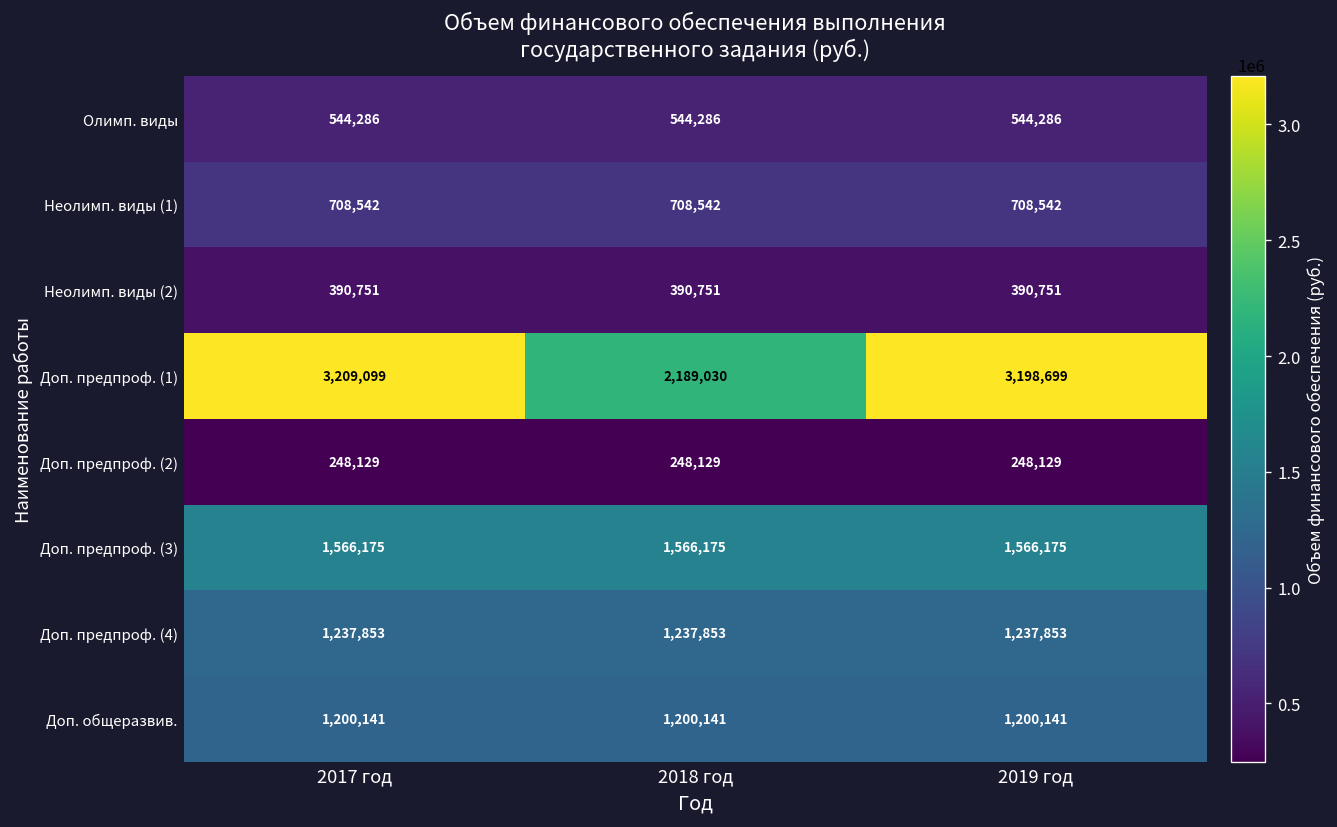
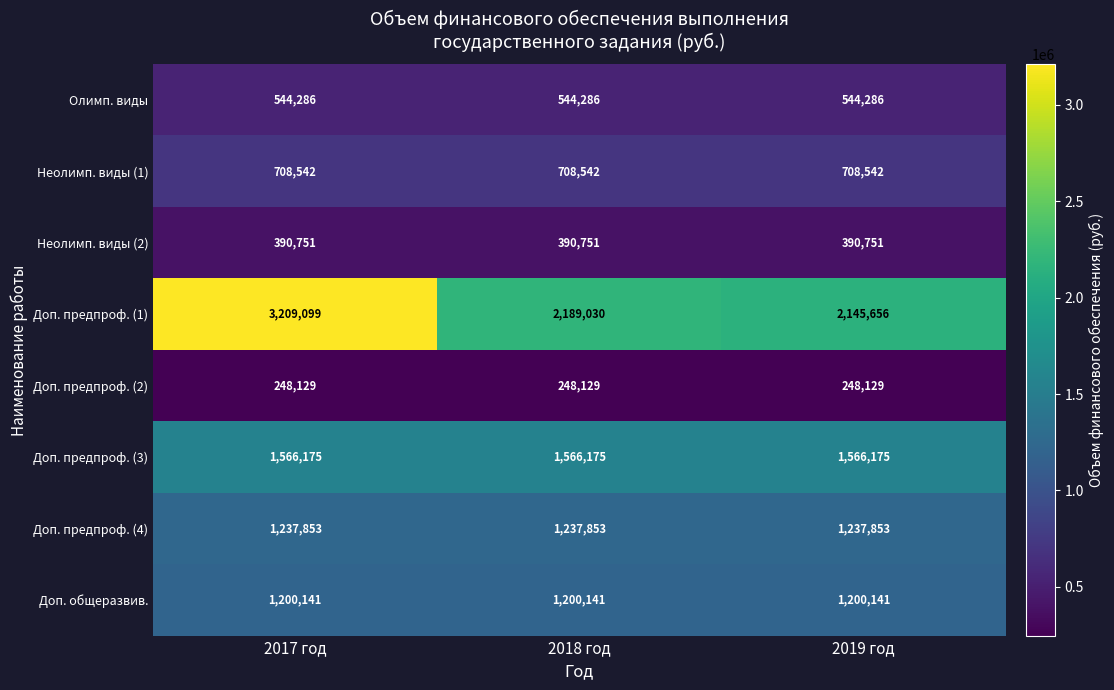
Доп. предпроф. (1), 2019 год: 3,198,699 -> 2,145,656
